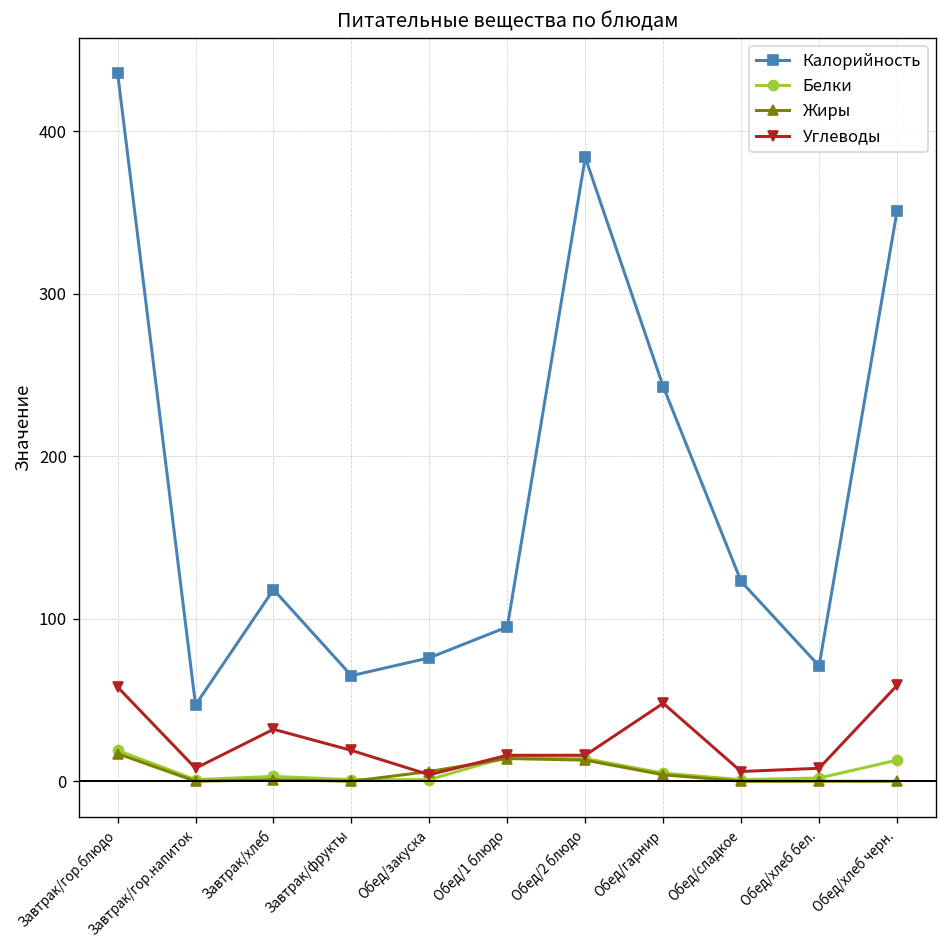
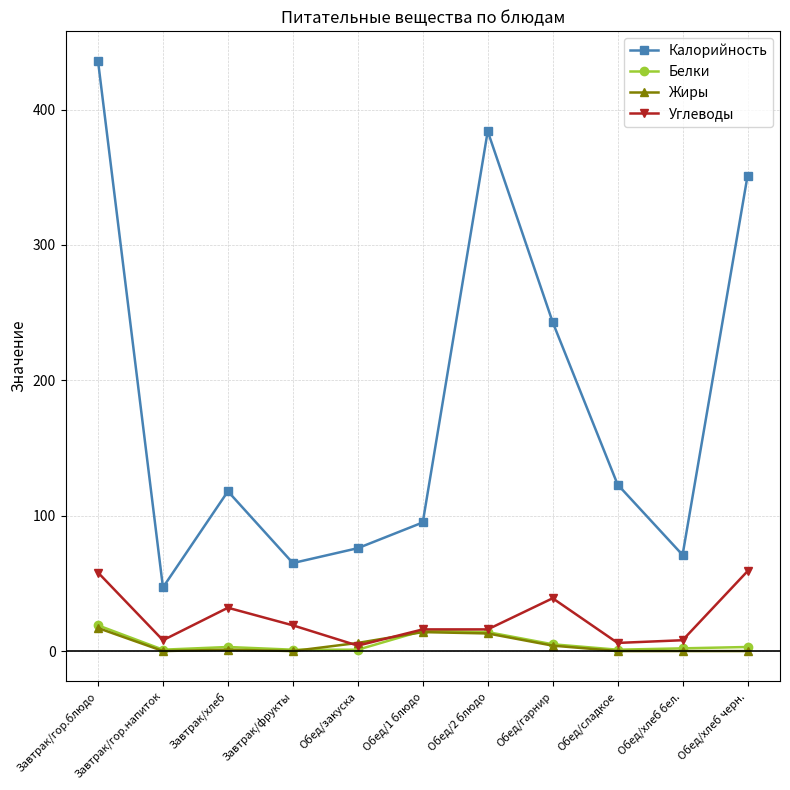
Углеводы, Обед/гарнир: 48 -> 39
Белки, Обед/хлеб черн.: 13 -> 3
